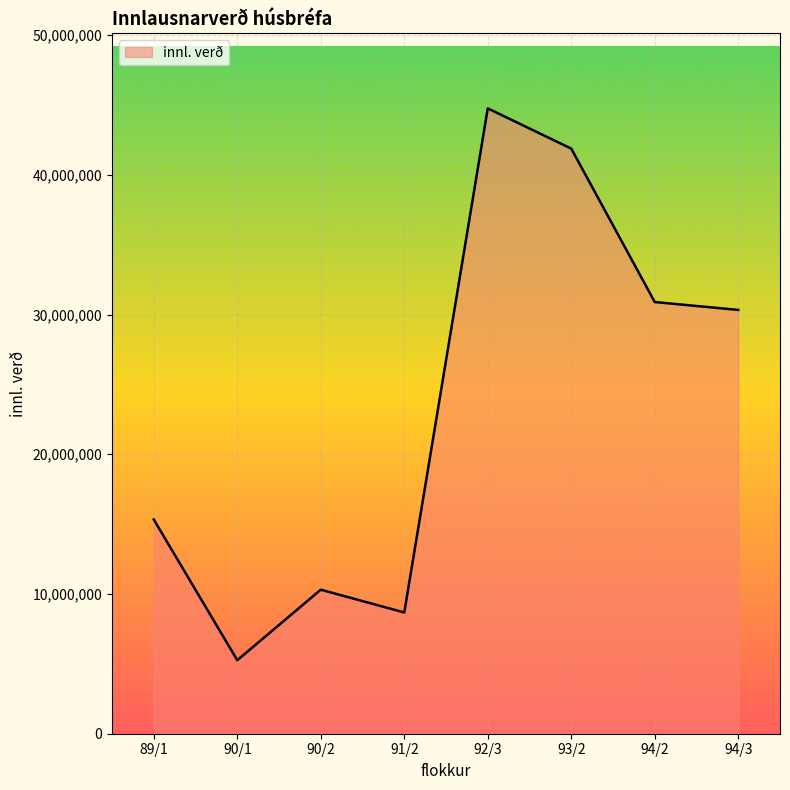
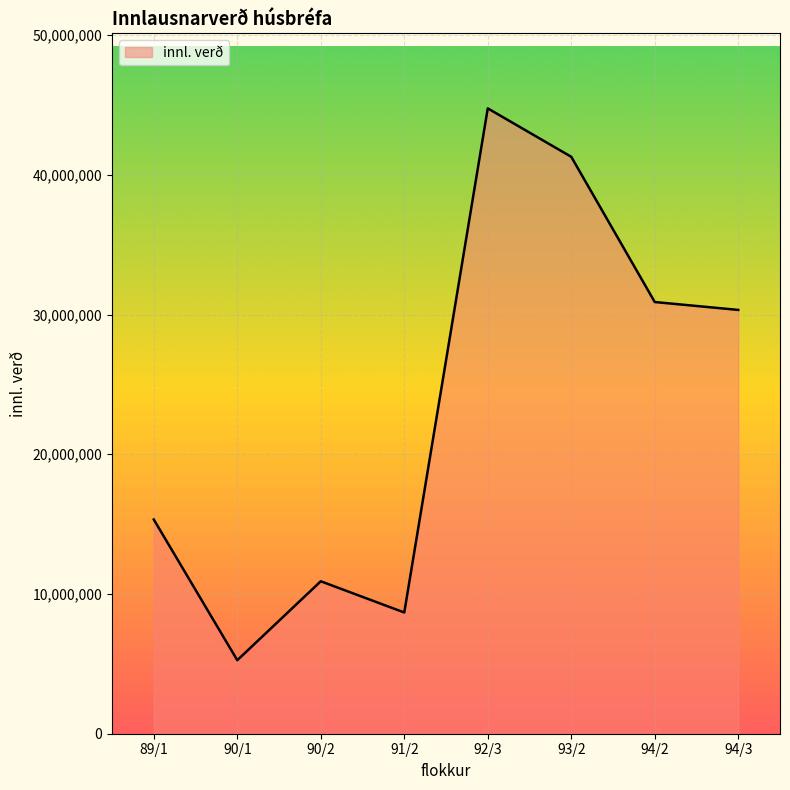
90/2: 10,300,000 -> 10,900,000
93/2: 41,900,000 -> 41,300,000
